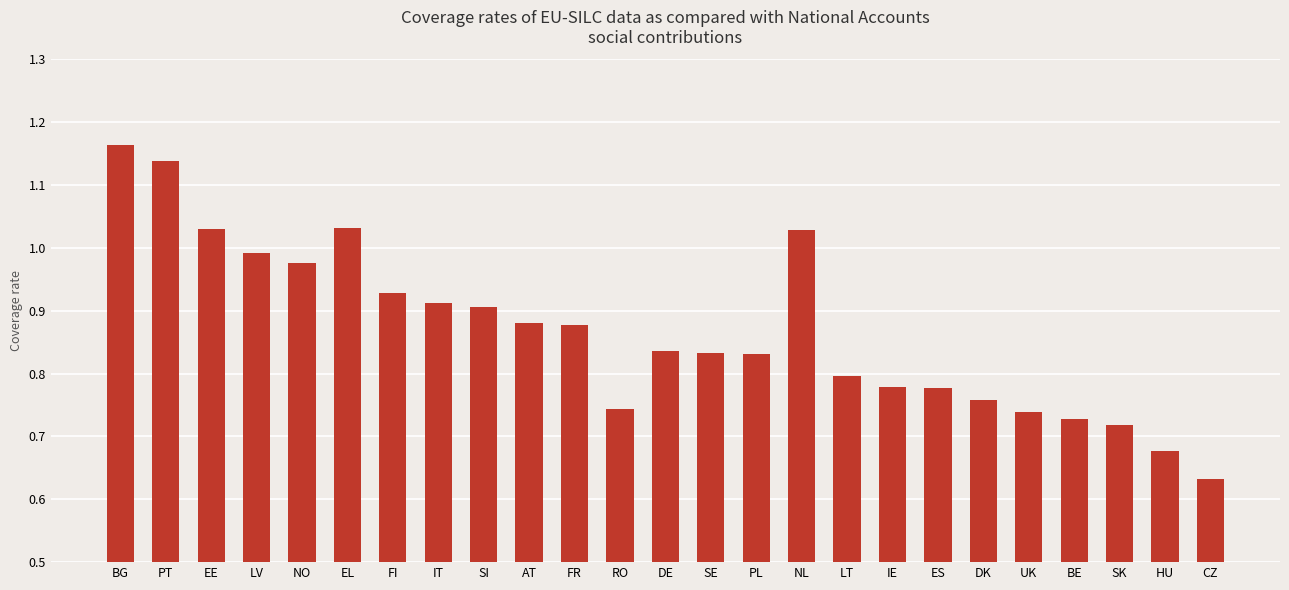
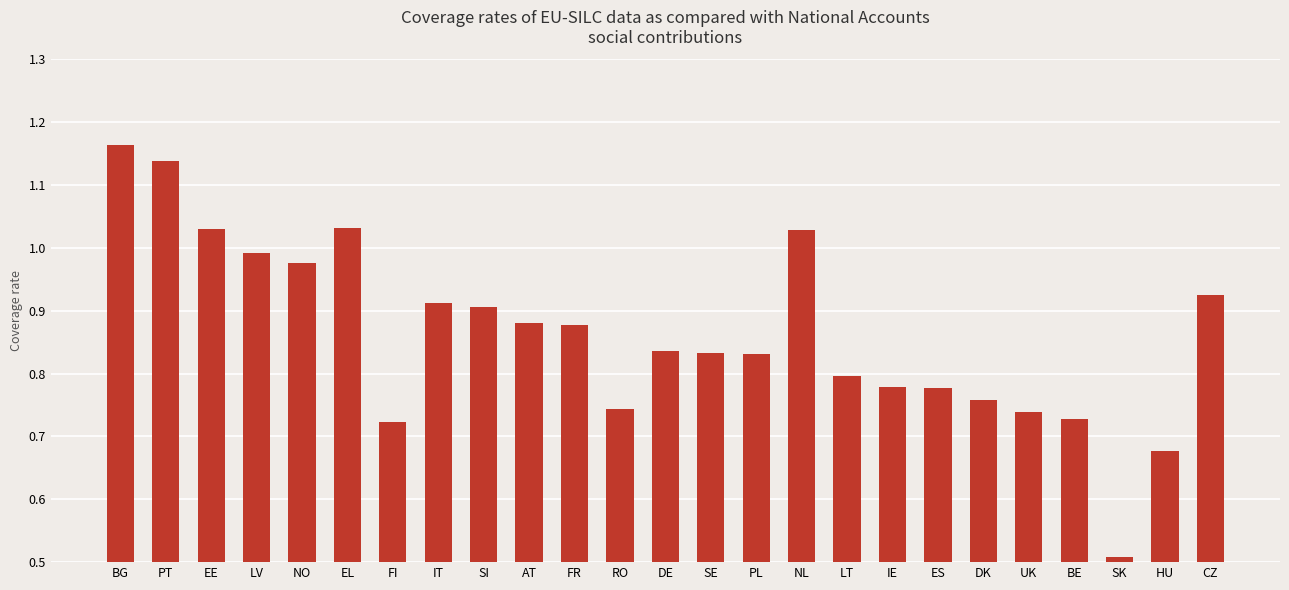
FI: 0.93 -> 0.72
SK: 0.72 -> 0.51
CZ: 0.63 -> 0.93
